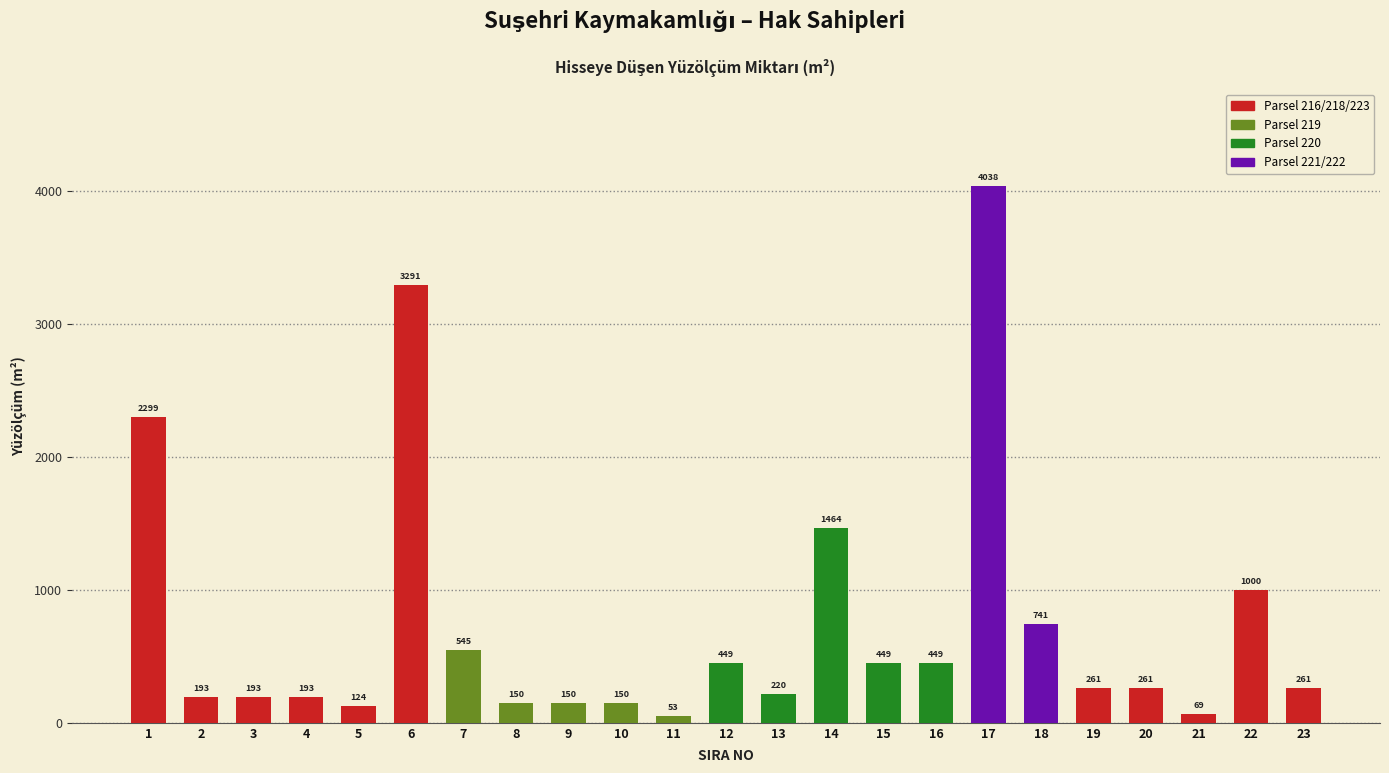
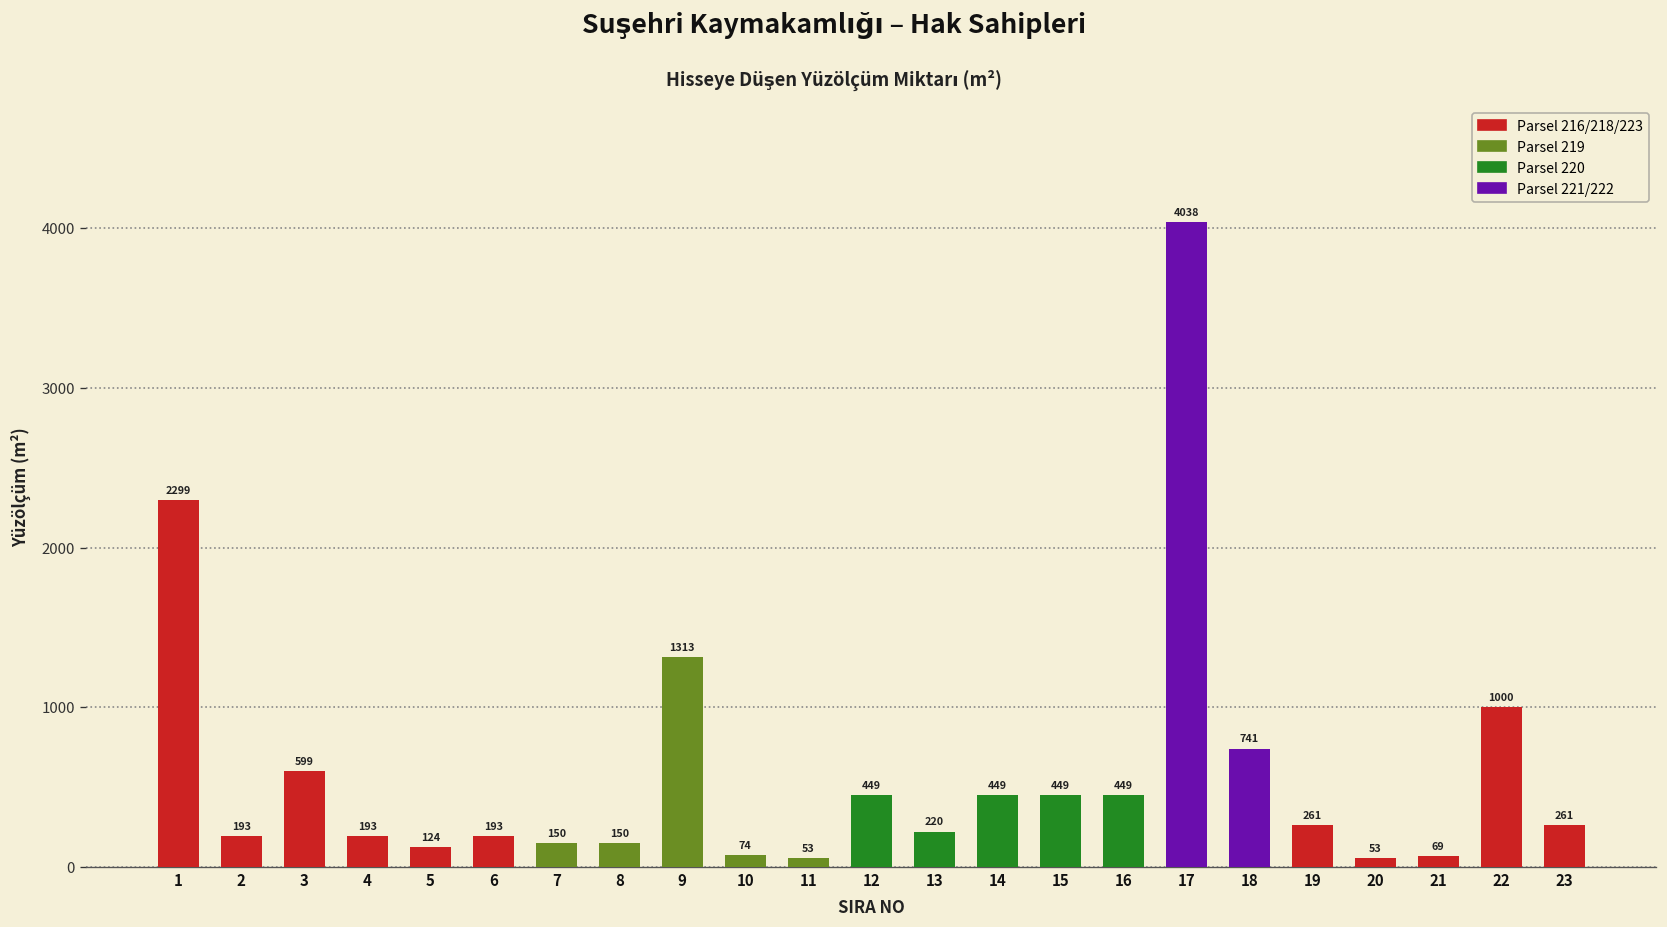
3: 193 -> 599
6: 3291 -> 193
7: 545 -> 150
9: 150 -> 1313
10: 150 -> 74
14: 1464 -> 449
20: 261 -> 53
